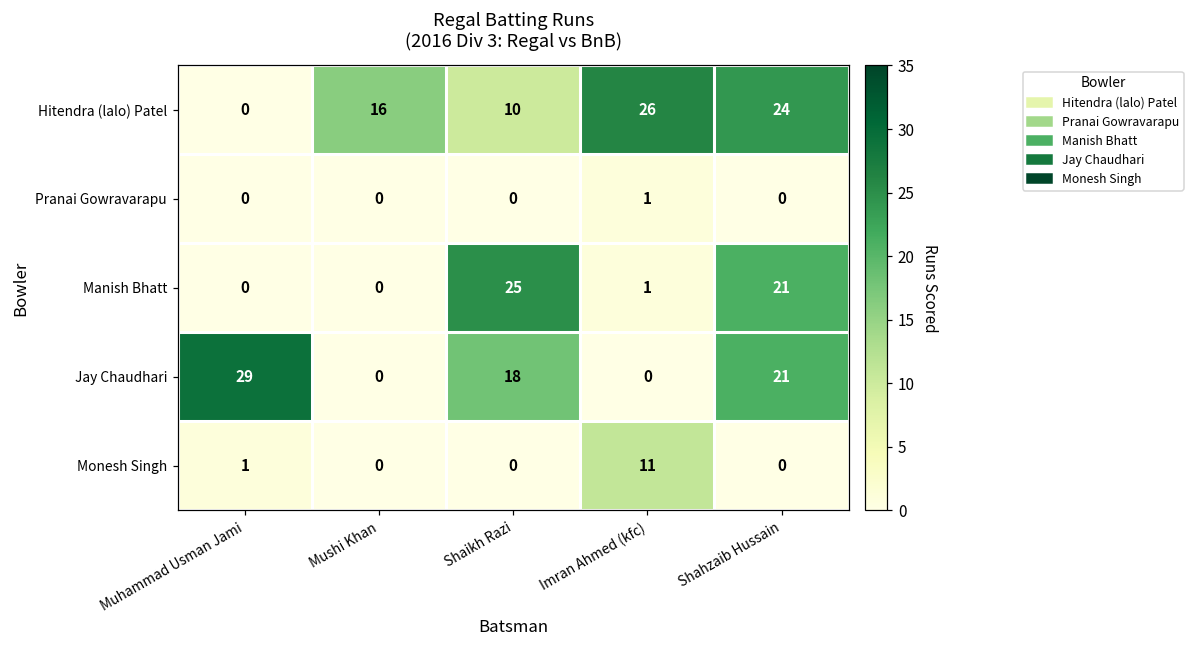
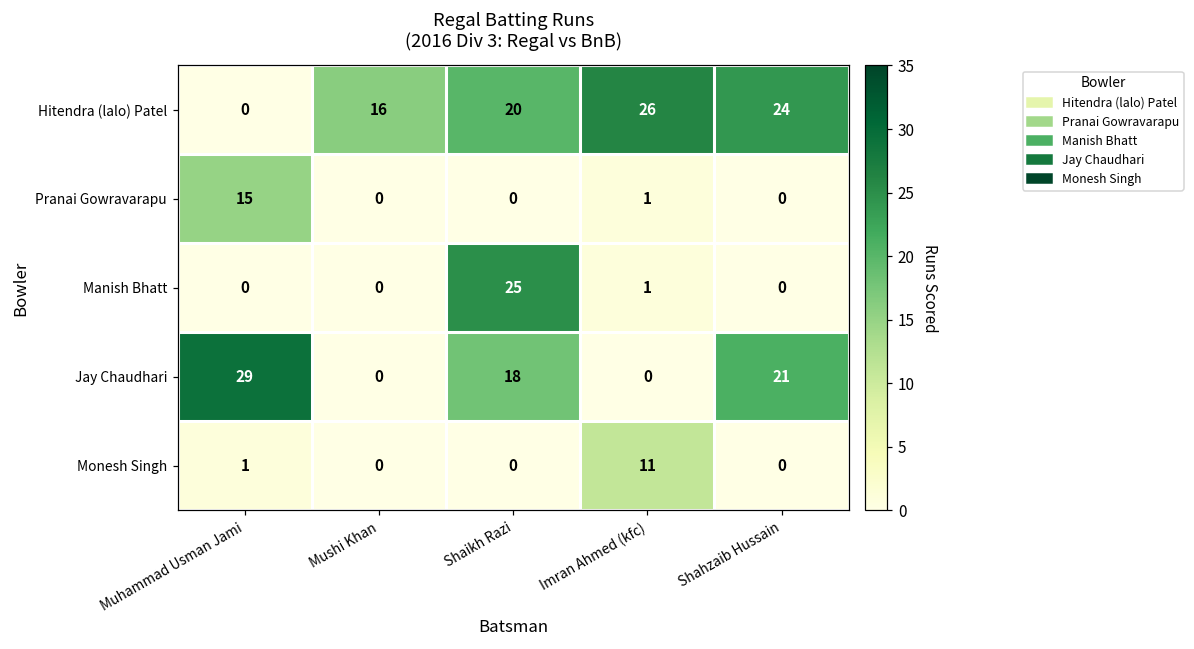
Hitendra (lalo) Patel, Shaikh Razi: 10 -> 20
Pranai Gowravarapu, Muhammad Usman Jami: 0 -> 15
Manish Bhatt, Shahzaib Hussain: 21 -> 0
